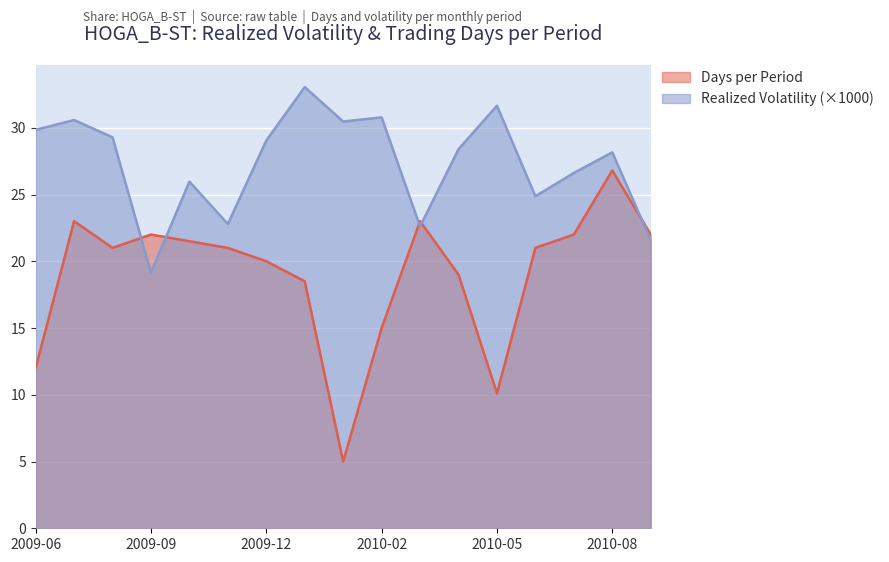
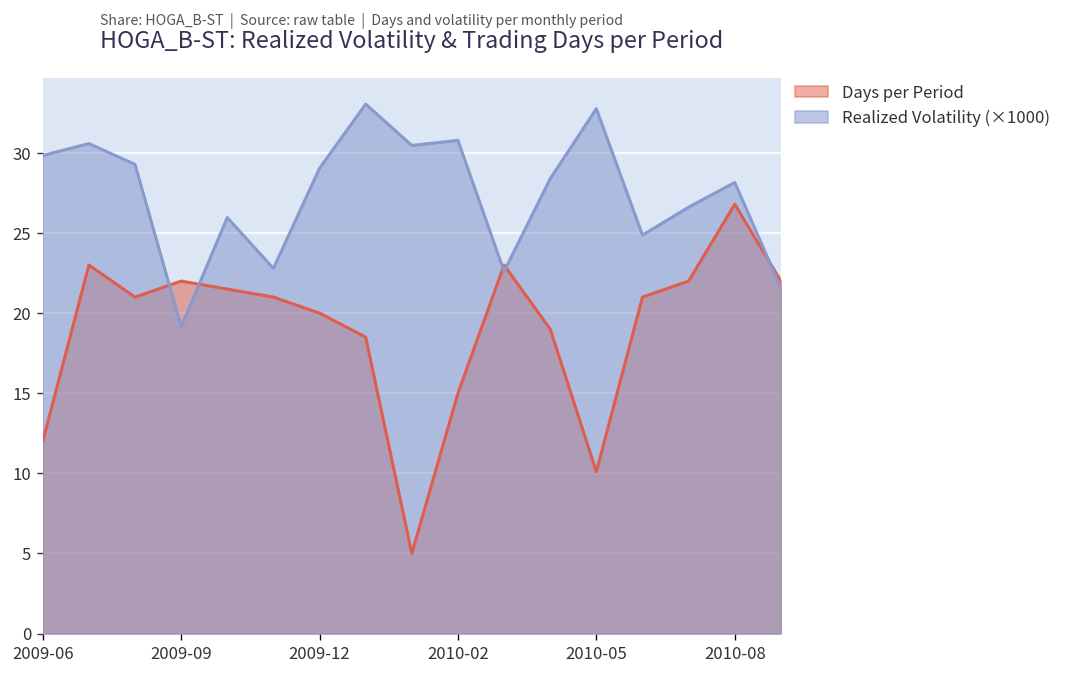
Realized Volatility (×1000), 2010-05: 31.6 -> 32.8
